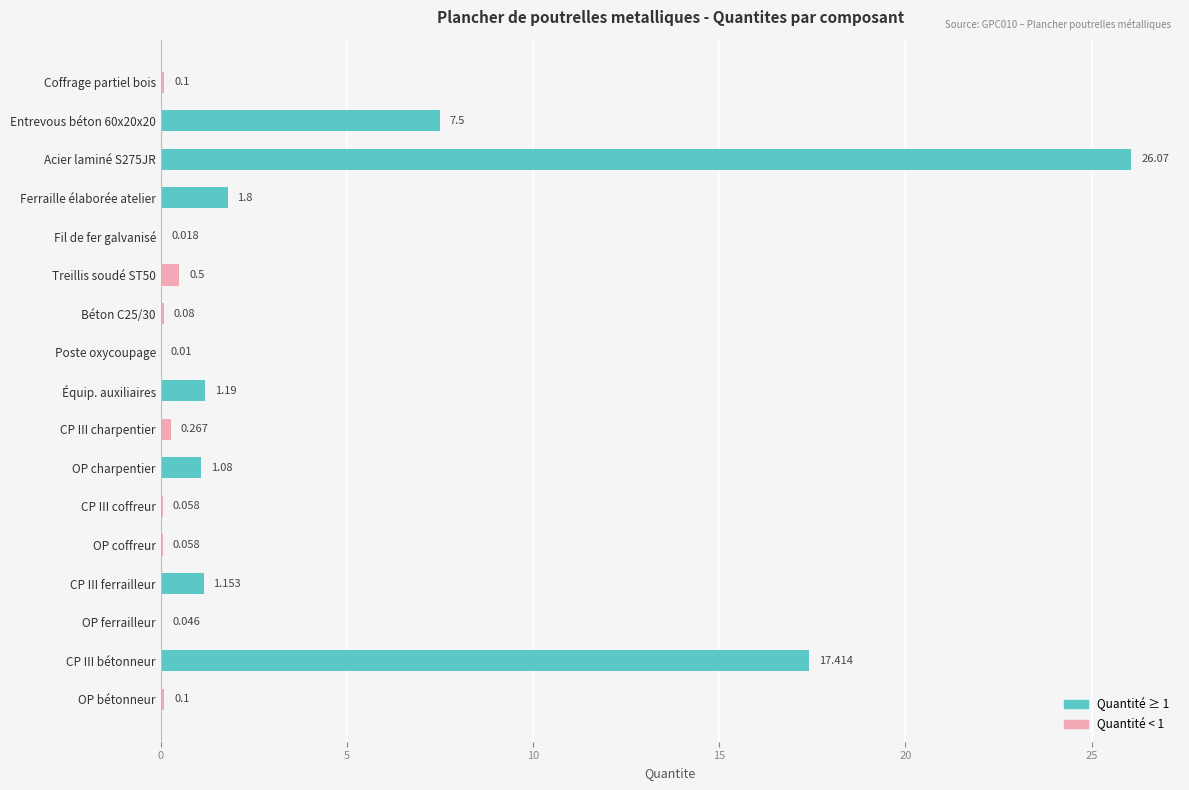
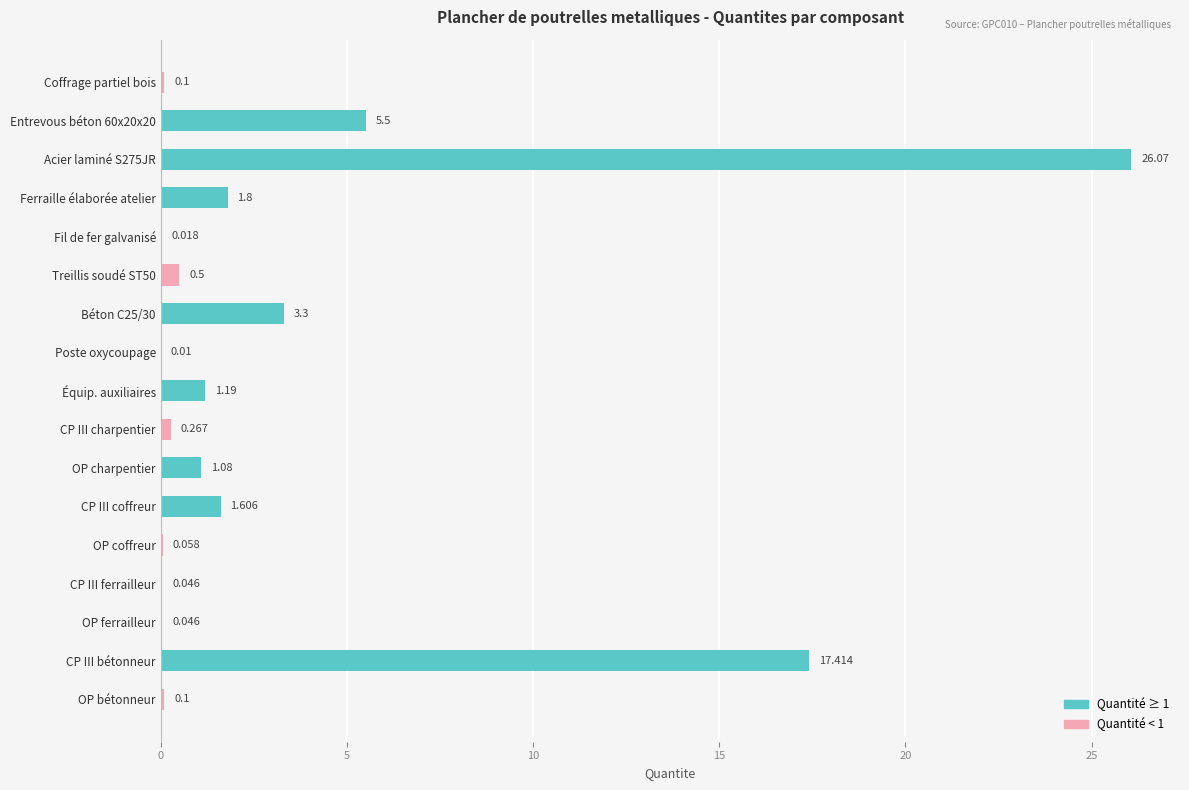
Entrevous béton 60x20x20: 7.5 -> 5.5
Béton C25/30: 0.08 -> 3.3
CP III coffreur: 0.058 -> 1.606
CP III ferrailleur: 1.153 -> 0.046
